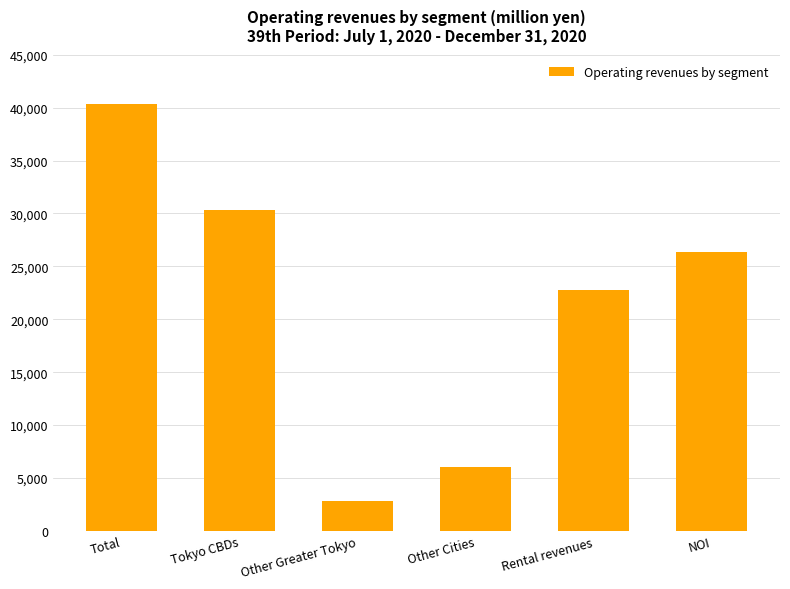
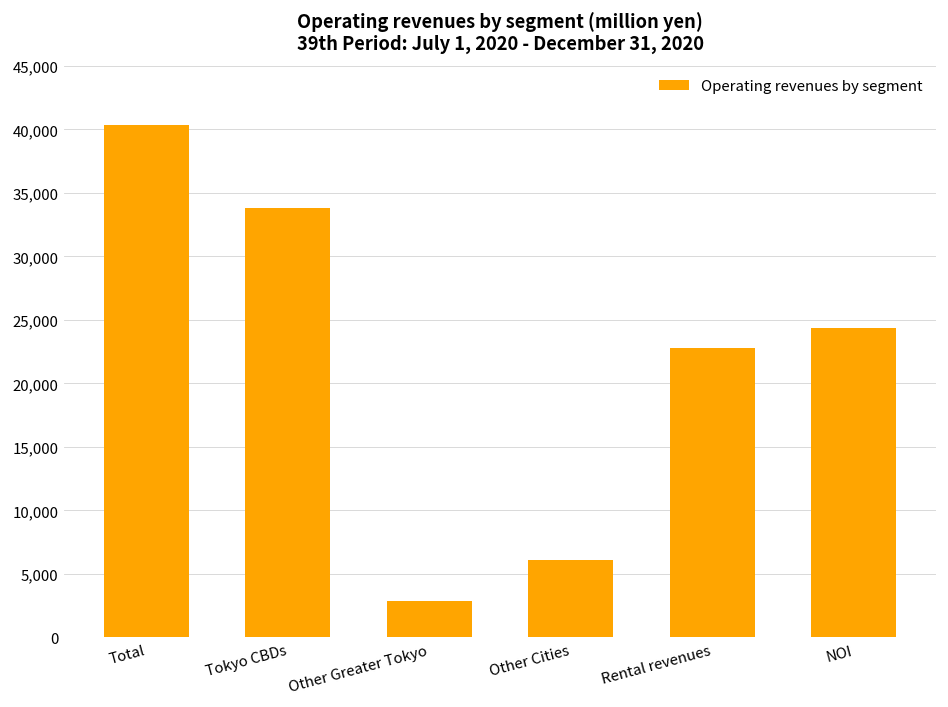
Tokyo CBDs: 30,300 -> 33,800
NOI: 26,300 -> 24,400
